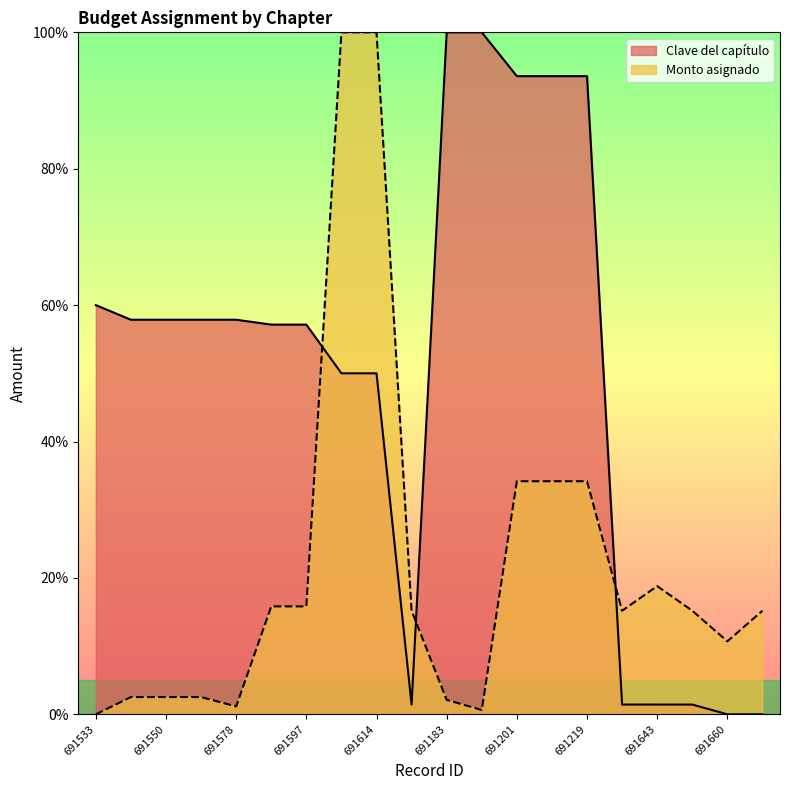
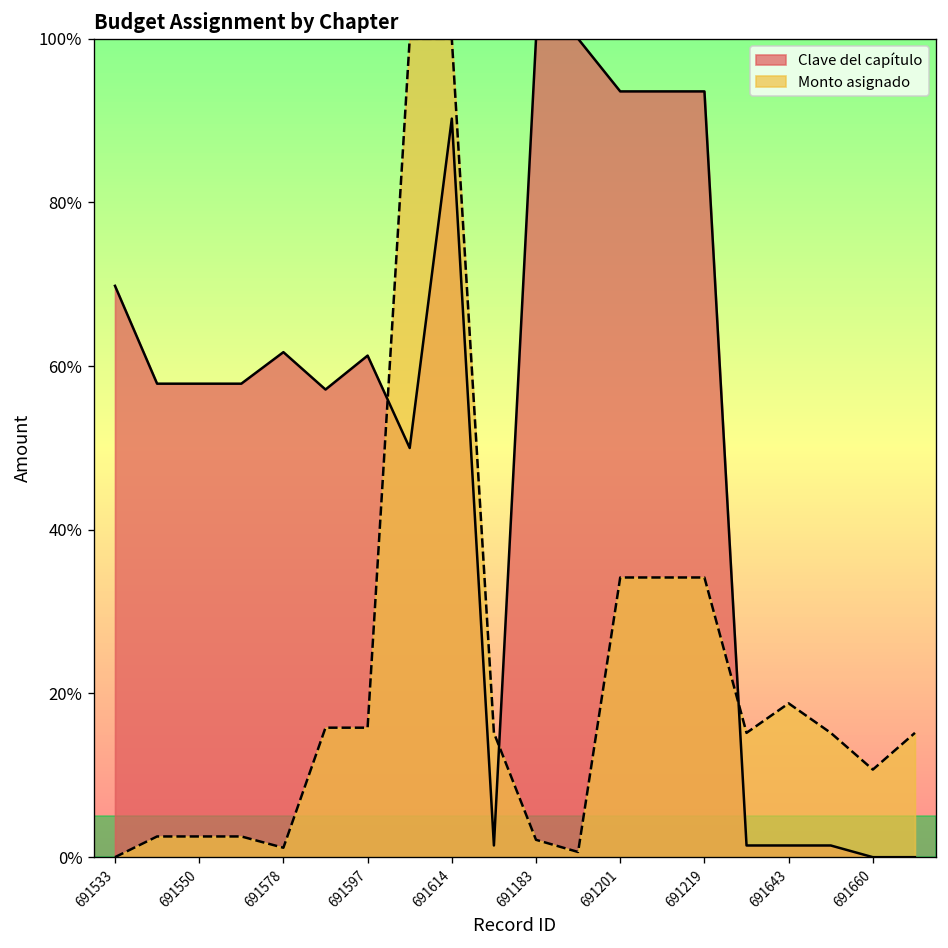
Clave del capítulo, 691533: 60% -> 70%
Clave del capítulo, 691578: 58% -> 62%
Clave del capítulo, 691597: 57% -> 61%
Clave del capítulo, 691614: 50% -> 90%
